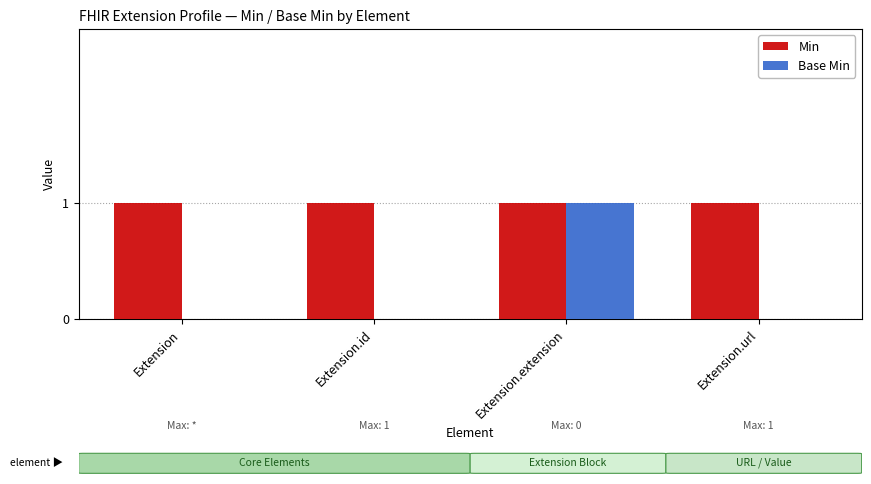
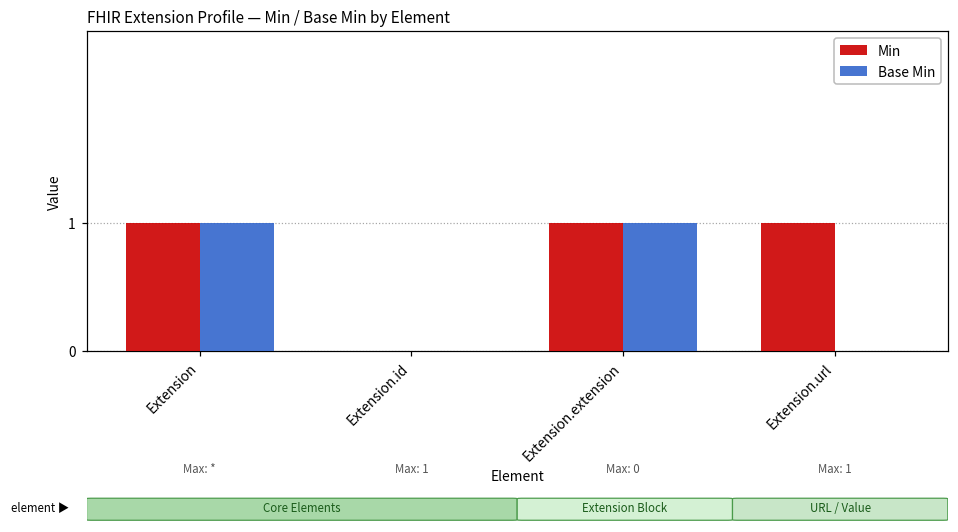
Base Min, Extension: 0 -> 1
Min, Extension.id: 1 -> 0
